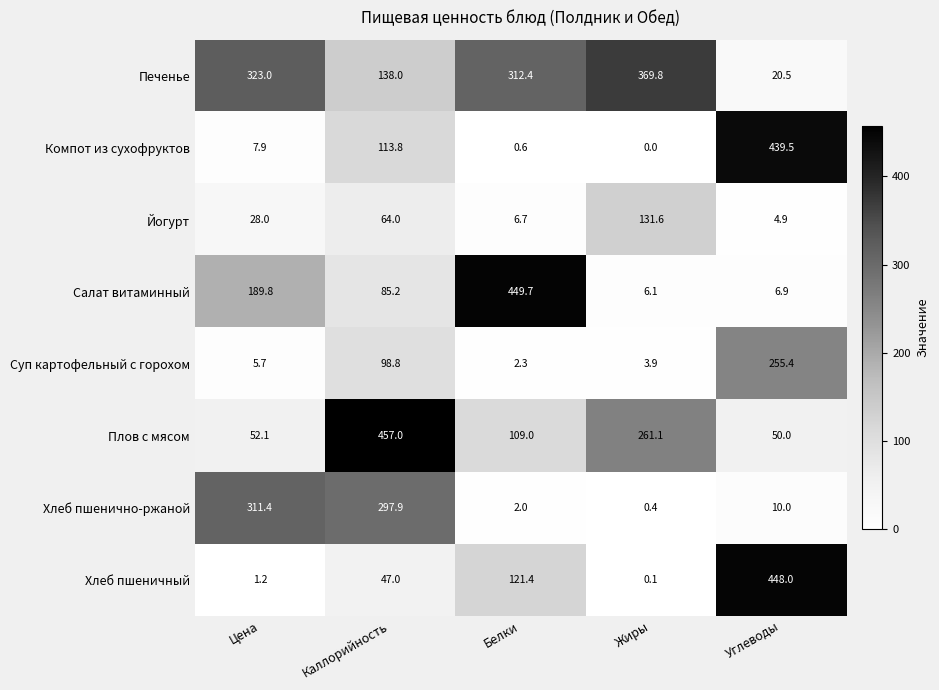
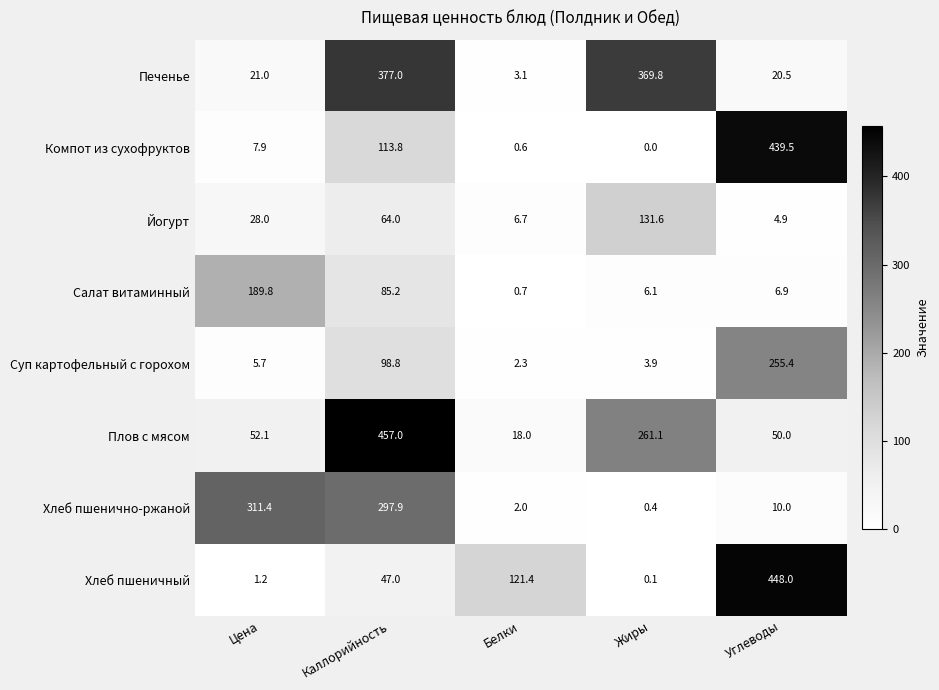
Печенье, Цена: 323.0 -> 21.0
Печенье, Каллорийность: 138.0 -> 377.0
Печенье, Белки: 312.4 -> 3.1
Салат витаминный, Белки: 449.7 -> 0.7
Плов с мясом, Белки: 109.0 -> 18.0
